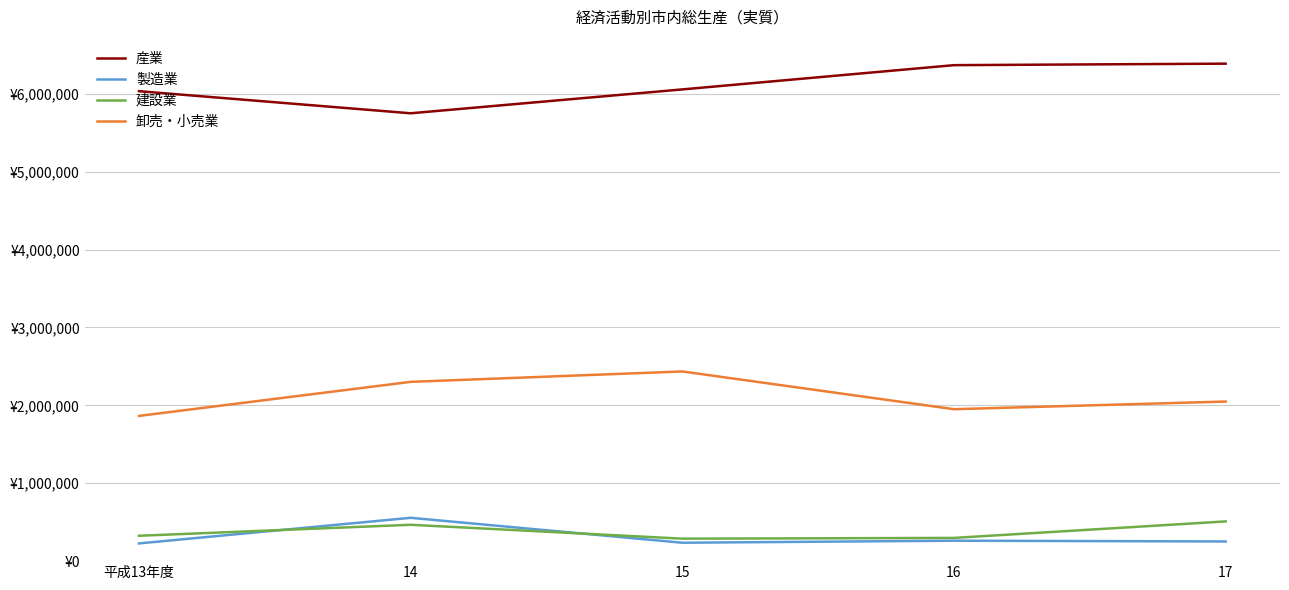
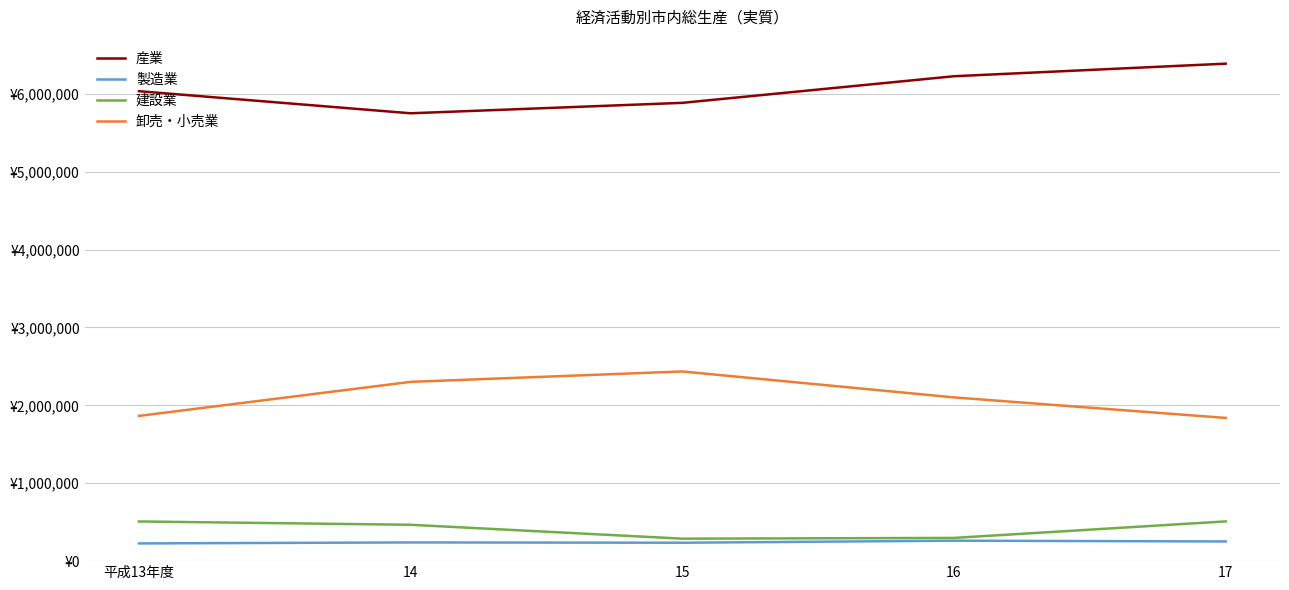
建設業, 平成13年度: ¥300,000 -> ¥500,000
製造業, 14: ¥600,000 -> ¥200,000
産業, 15: ¥6,100,000 -> ¥5,900,000
産業, 16: ¥6,400,000 -> ¥6,200,000
卸売・小売業, 16: ¥2,000,000 -> ¥2,100,000
卸売・小売業, 17: ¥2,000,000 -> ¥1,800,000
